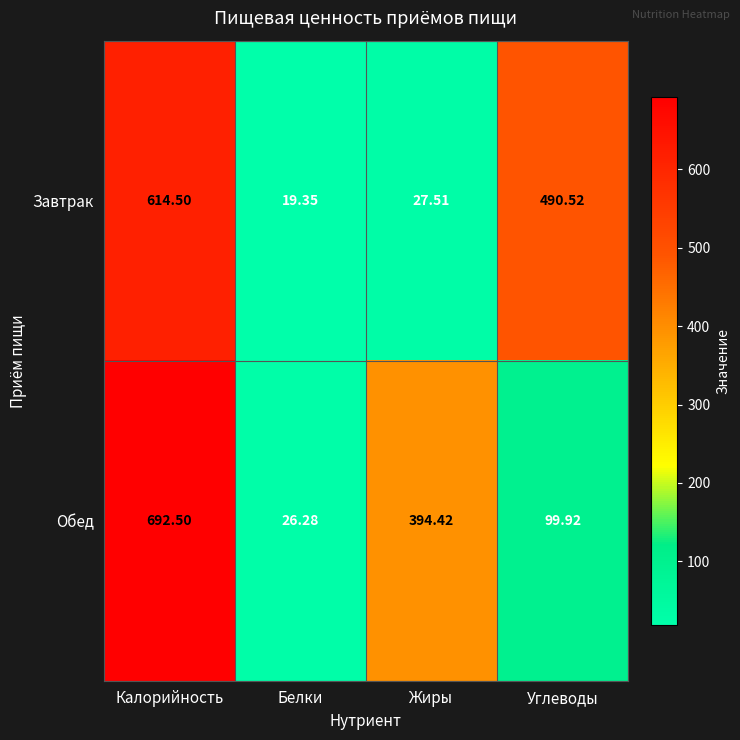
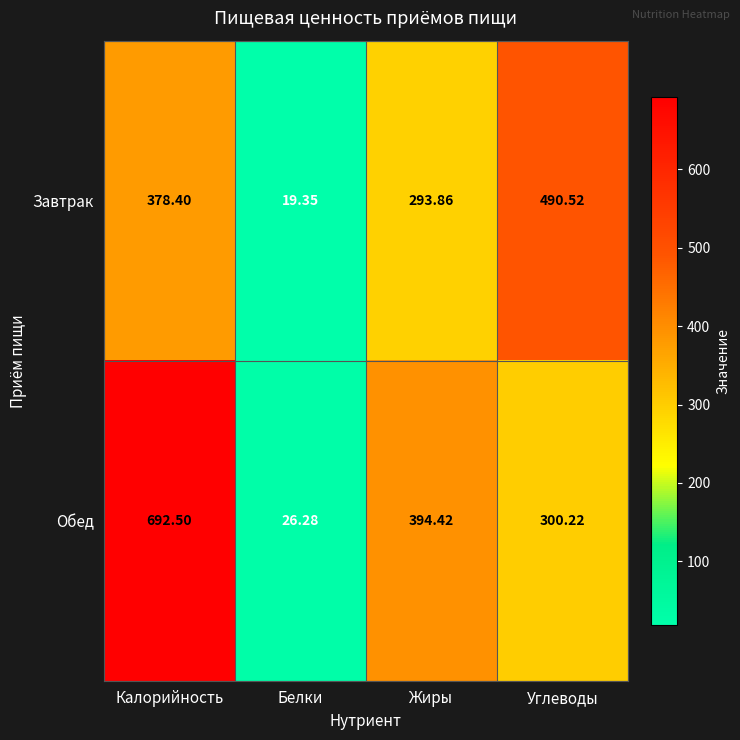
Завтрак, Калорийность: 614.50 -> 378.40
Завтрак, Жиры: 27.51 -> 293.86
Обед, Углеводы: 99.92 -> 300.22
